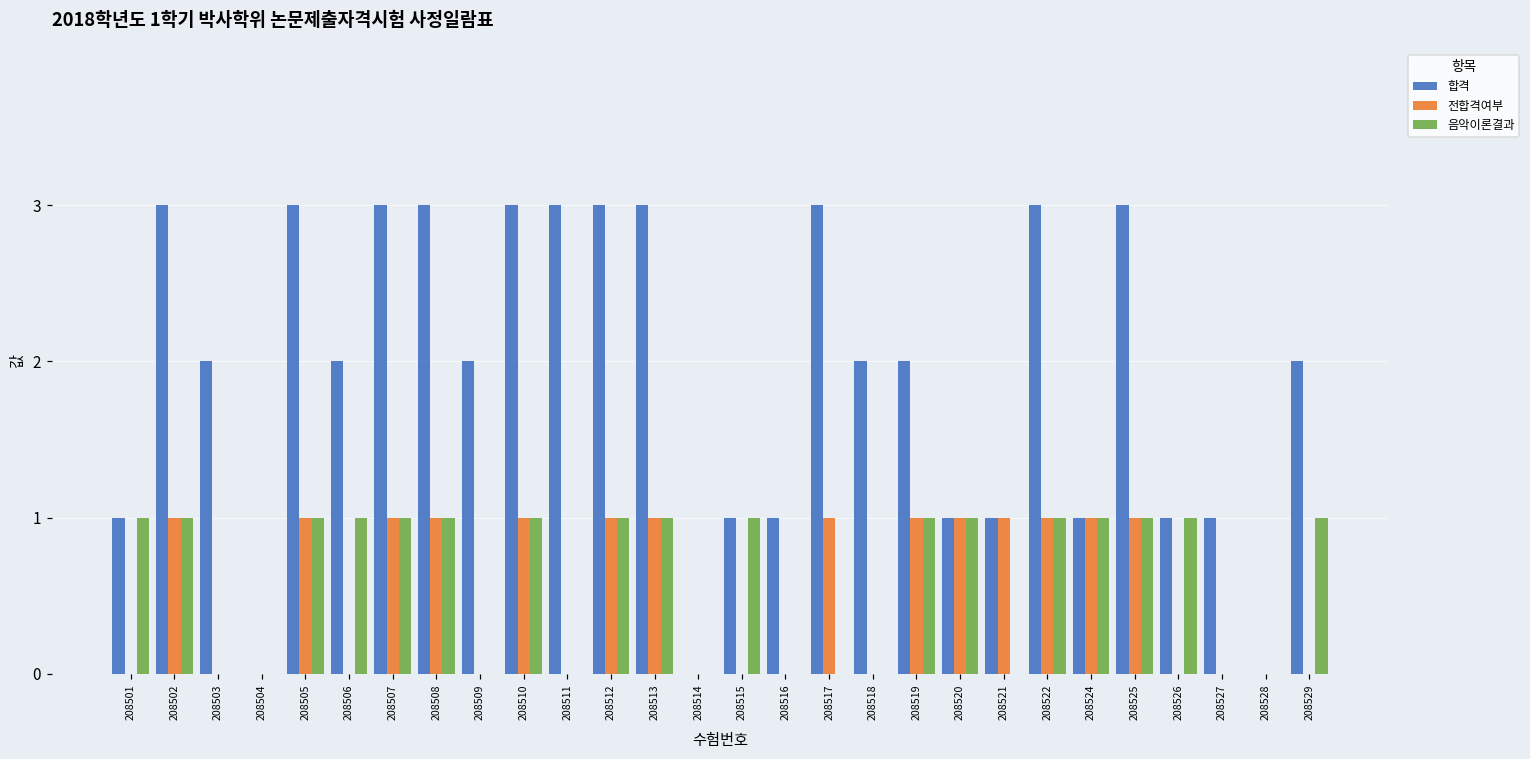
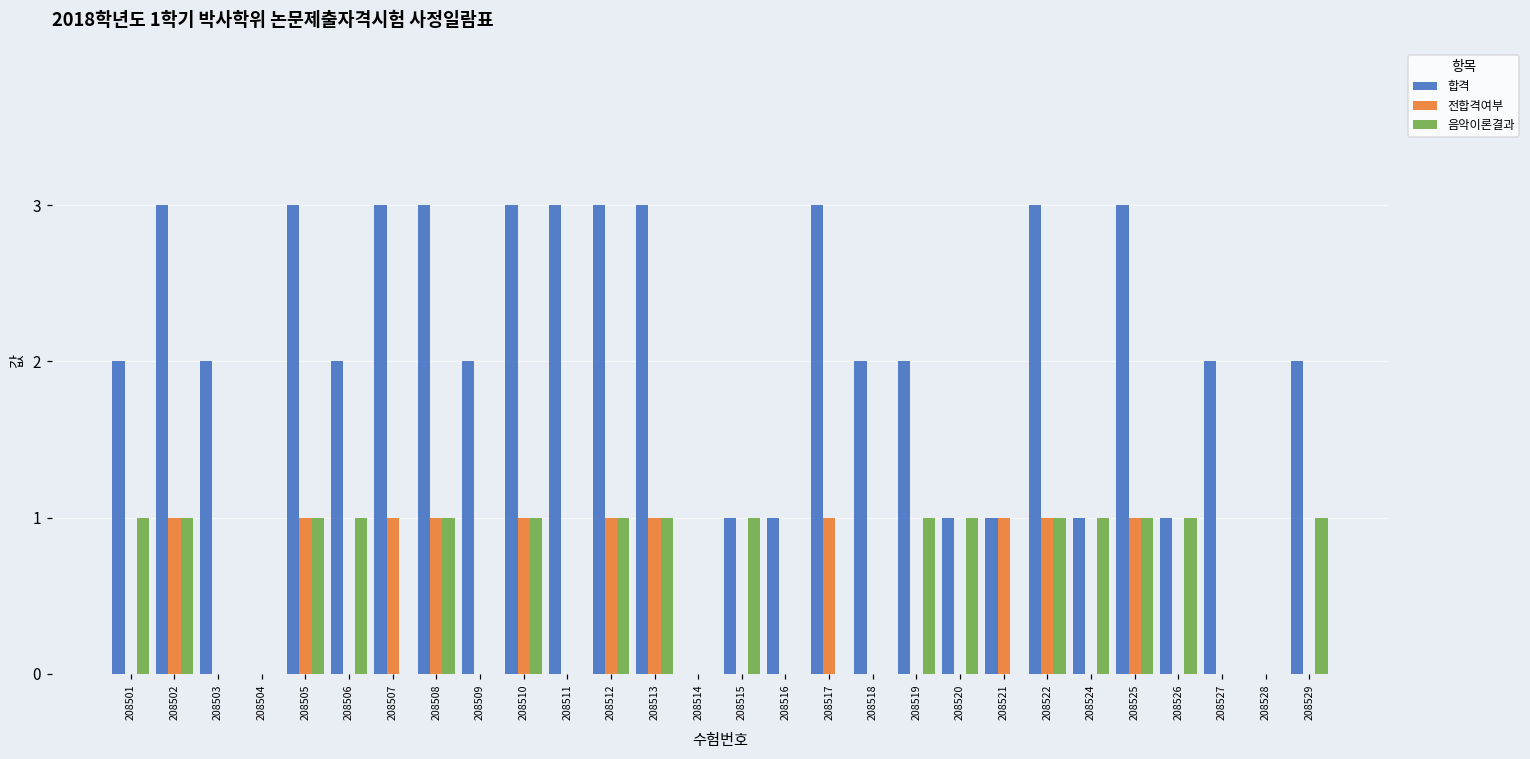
합격, 208501: 1 -> 2
음악이론결과, 208507: 1 -> 0
전합격여부, 208519: 1 -> 0
전합격여부, 208520: 1 -> 0
전합격여부, 208524: 1 -> 0
합격, 208527: 1 -> 2
